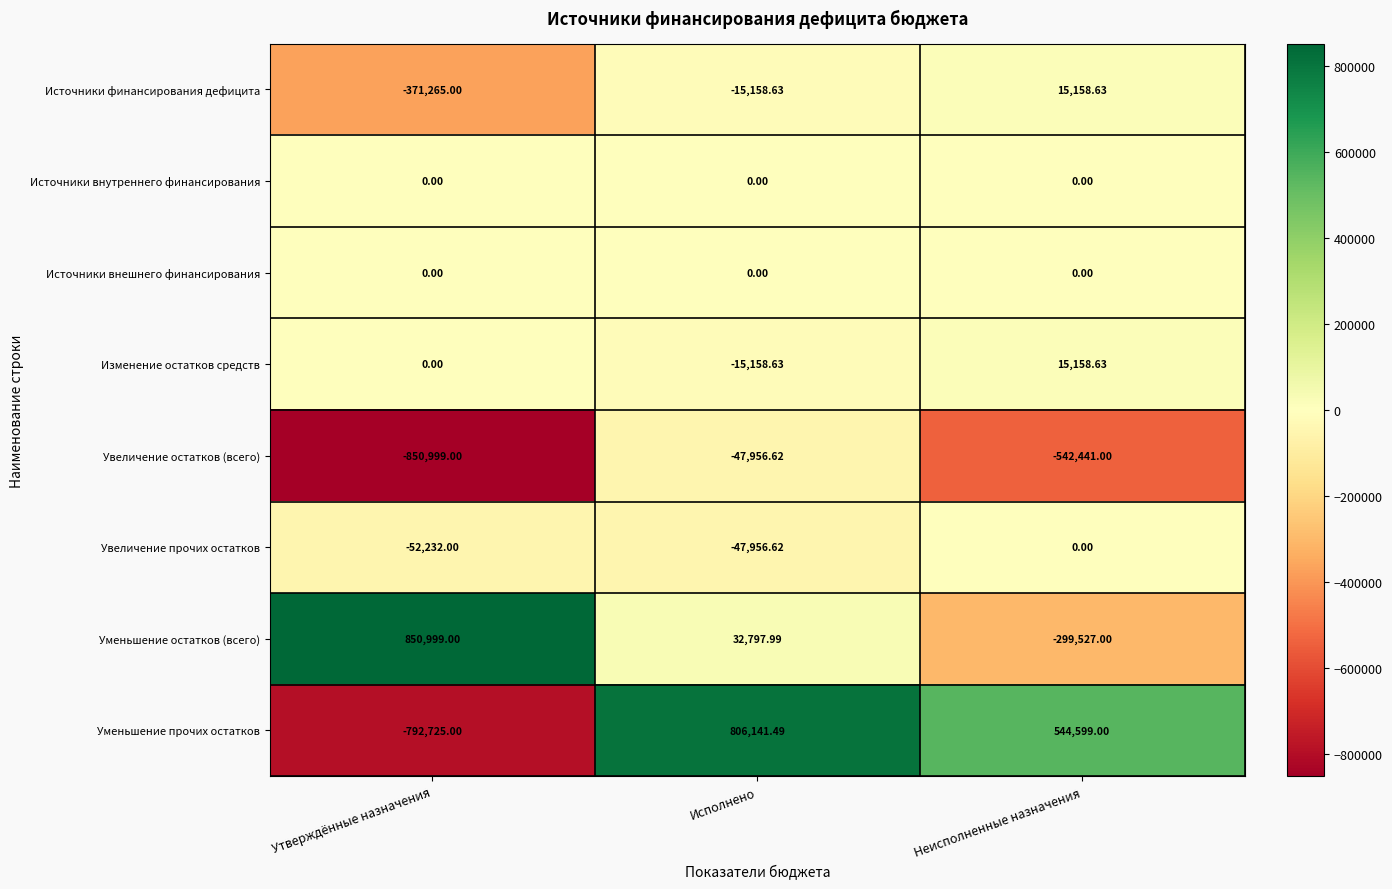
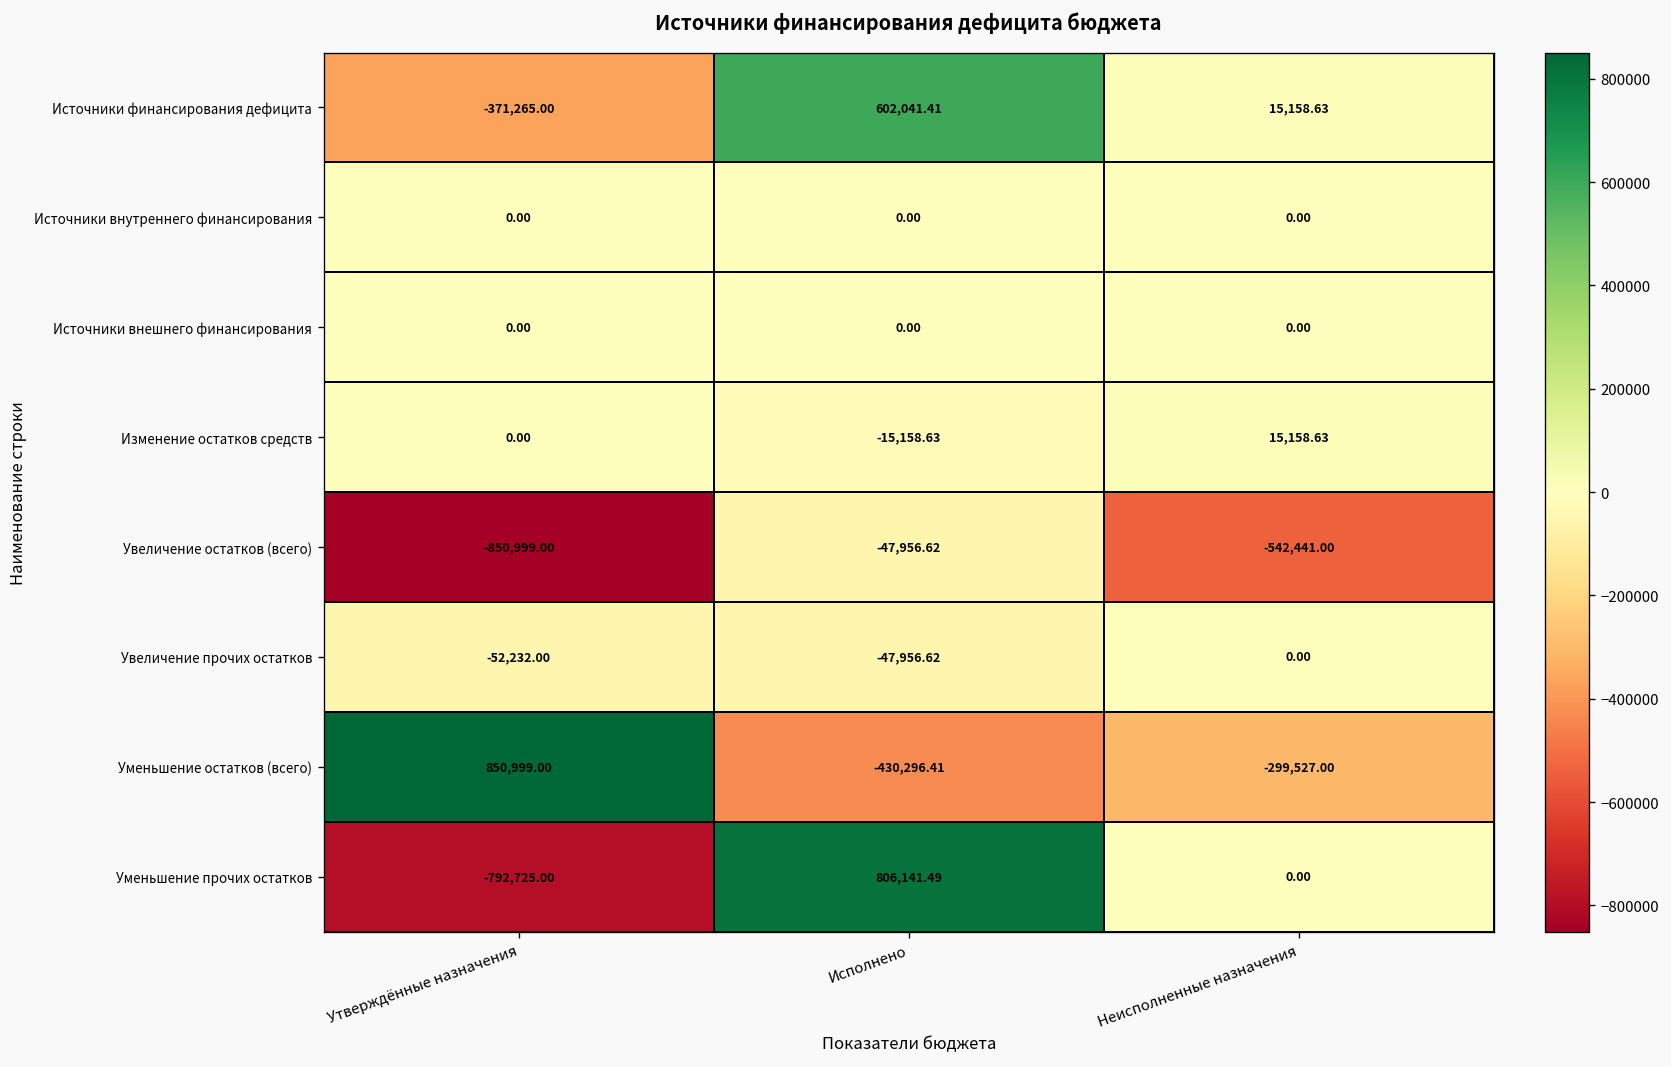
Источники финансирования дефицита, Исполнено: -15,158.63 -> 602,041.41
Уменьшение остатков (всего), Исполнено: 32,797.99 -> -430,296.41
Уменьшение прочих остатков, Неисполненные назначения: 544,599.00 -> 0.00
